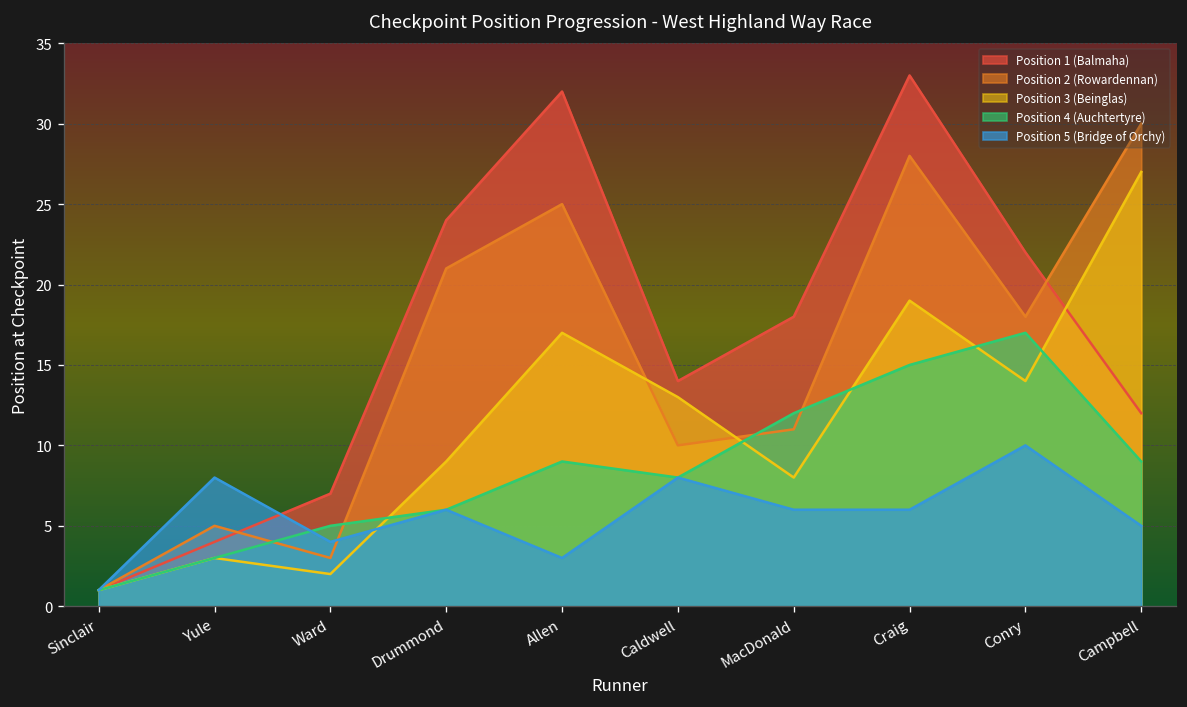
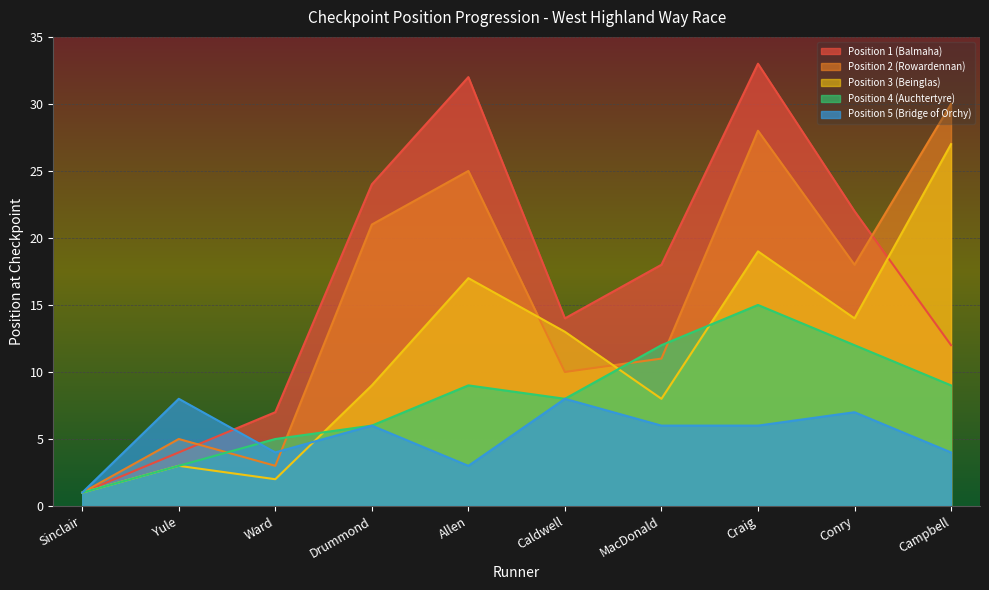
Position 4 (Auchtertyre), Conry: 17 -> 12
Position 5 (Bridge of Orchy), Conry: 10 -> 7
Position 5 (Bridge of Orchy), Campbell: 5 -> 4
